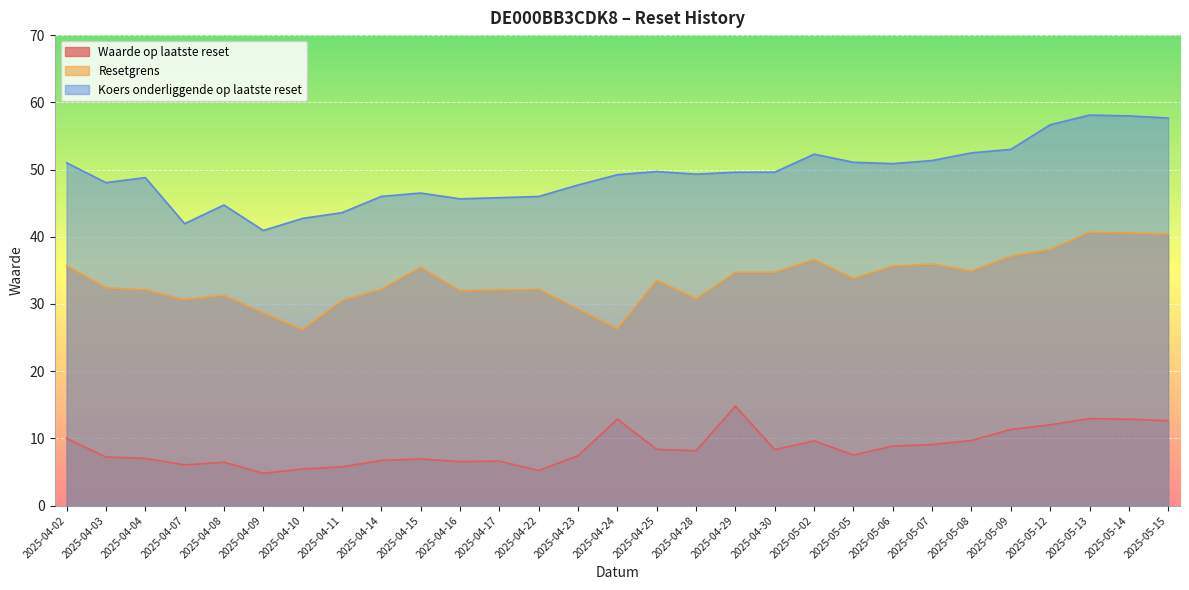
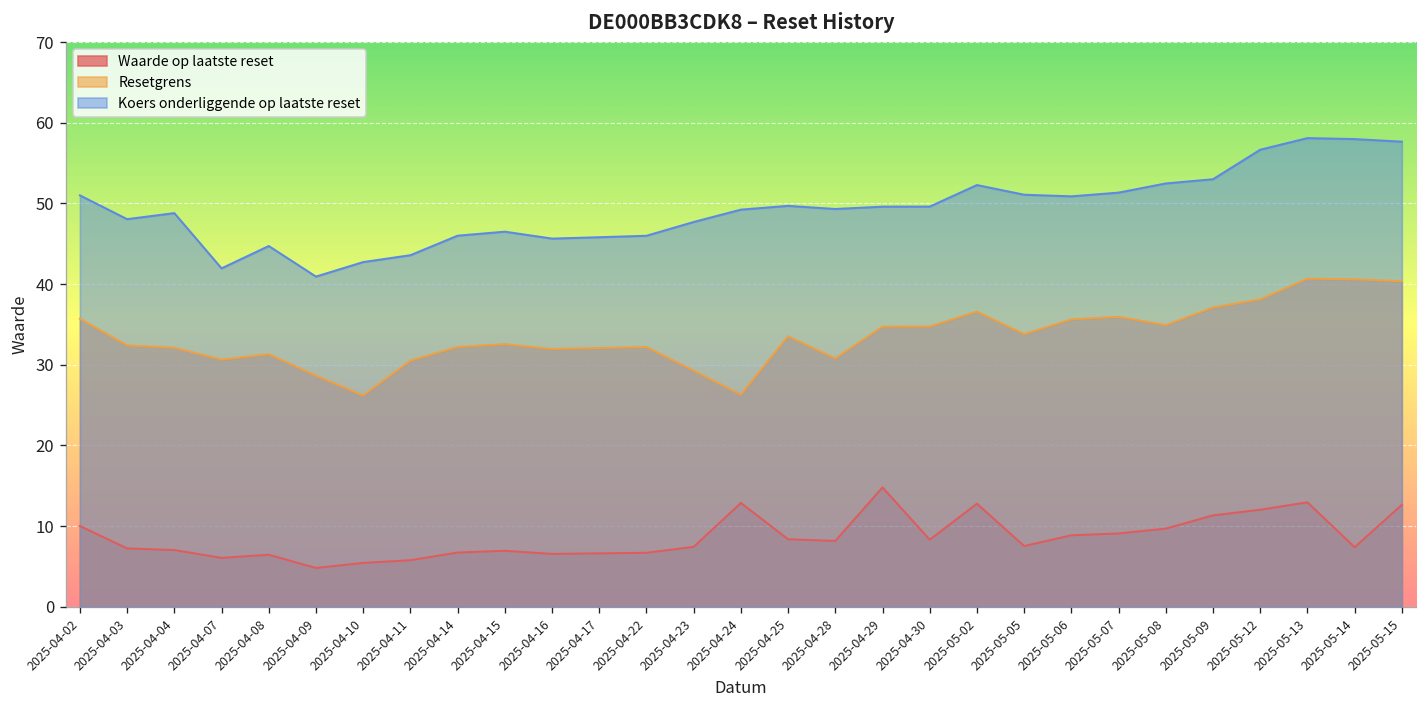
Resetgrens, 2025-04-15: 35 -> 33
Waarde op laatste reset, 2025-04-22: 5 -> 7
Waarde op laatste reset, 2025-05-02: 10 -> 13
Waarde op laatste reset, 2025-05-14: 13 -> 7
